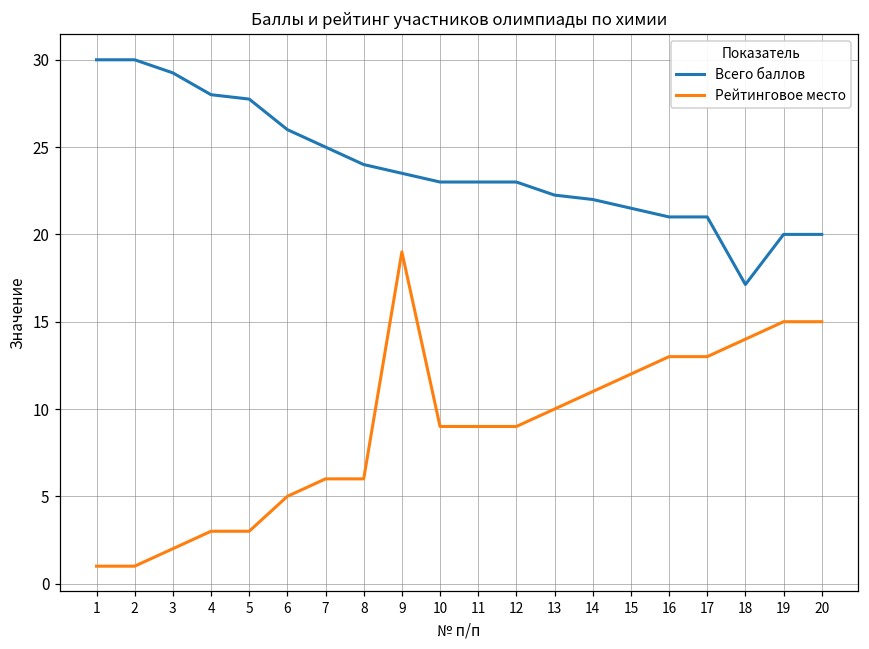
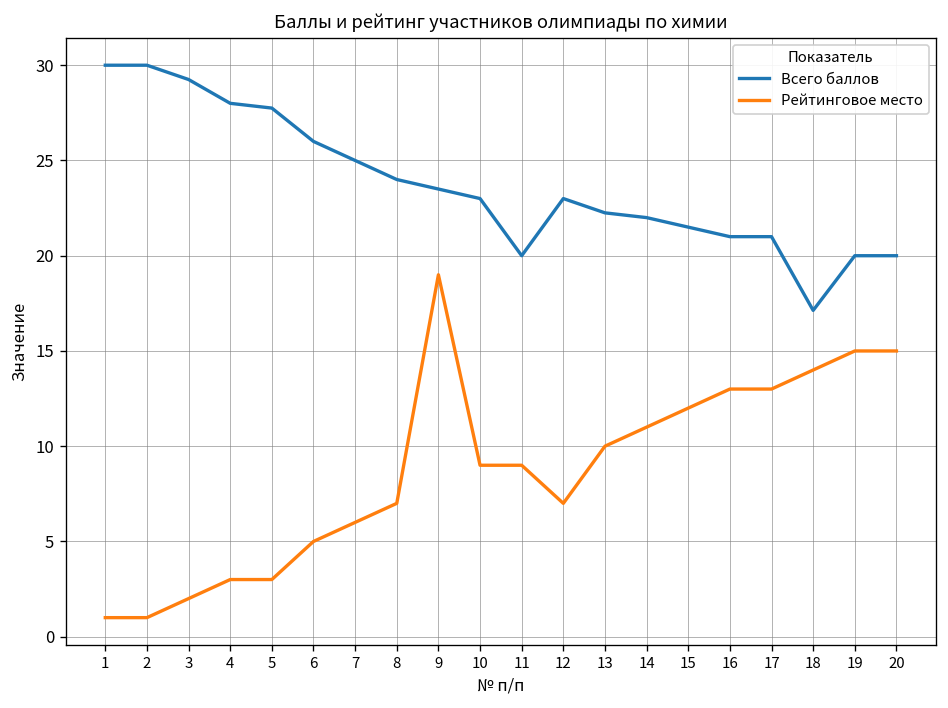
Рейтинговое место, 8: 6 -> 7
Всего баллов, 11: 23 -> 20
Рейтинговое место, 12: 9 -> 7
